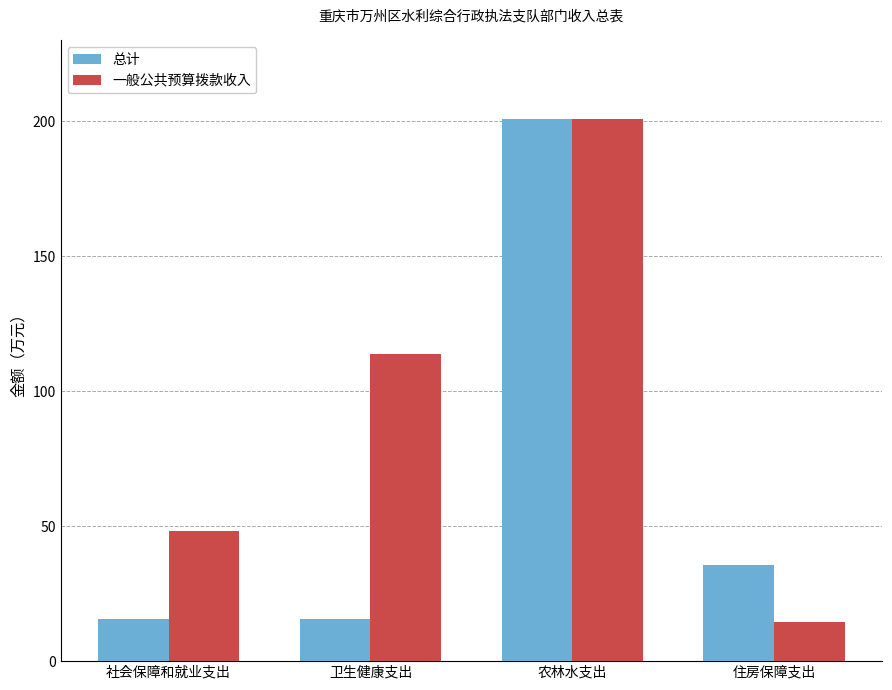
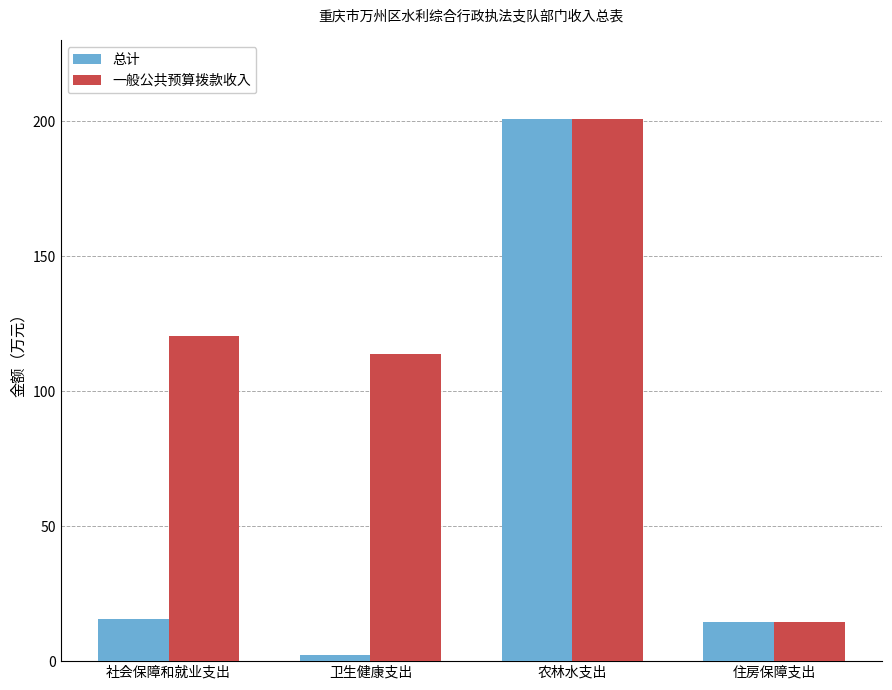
一般公共预算拨款收入, 社会保障和就业支出: 48 -> 120
总计, 卫生健康支出: 16 -> 2
总计, 住房保障支出: 35 -> 15
